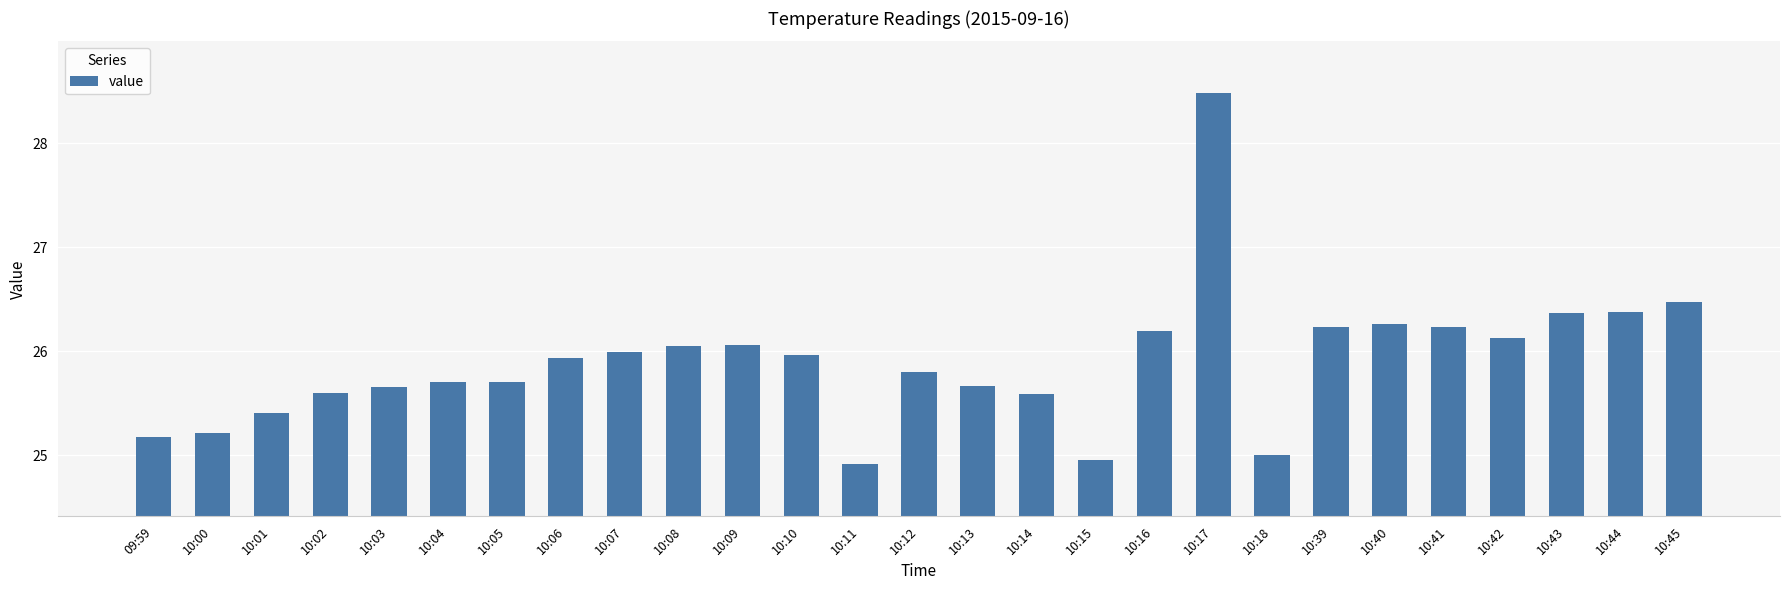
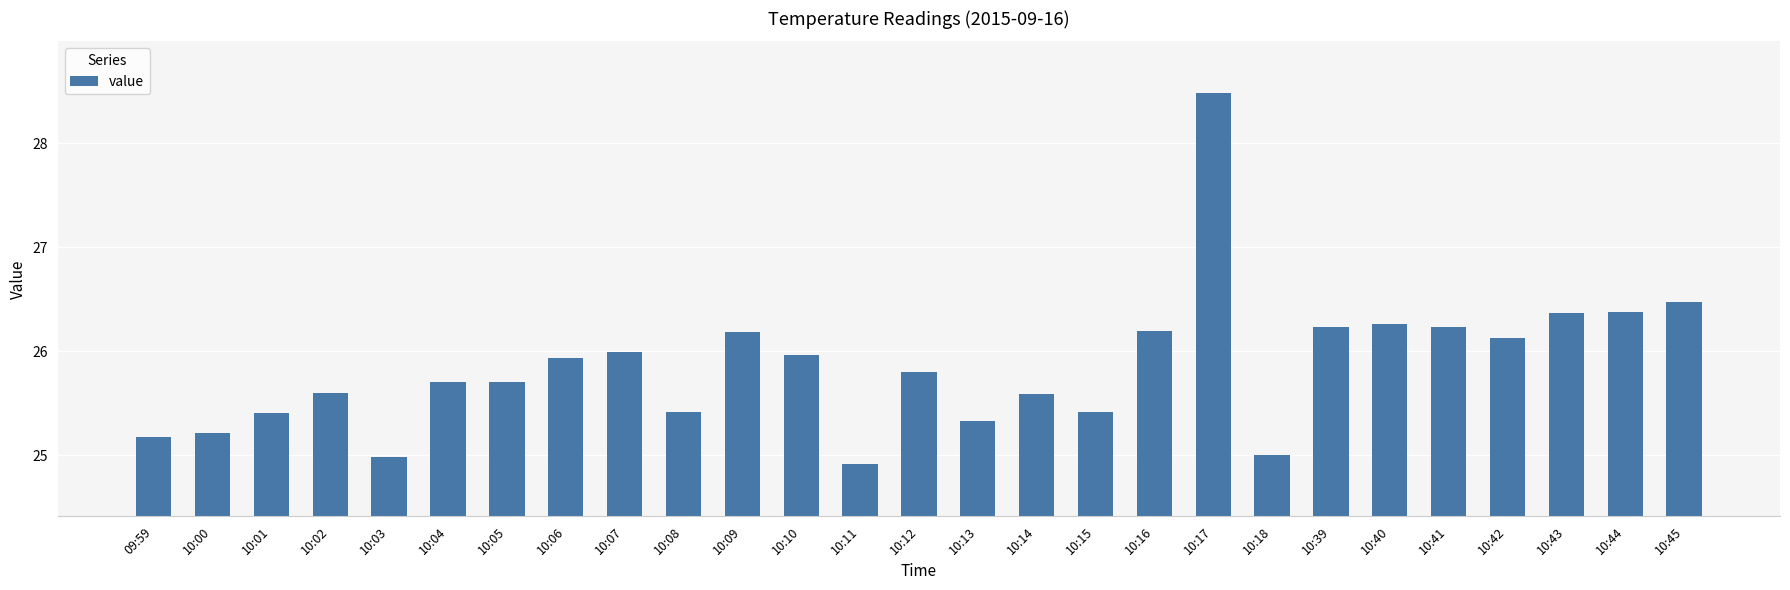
10:03: 25.65 -> 24.98
10:08: 26.05 -> 25.41
10:09: 26.06 -> 26.18
10:13: 25.66 -> 25.33
10:15: 24.95 -> 25.41
